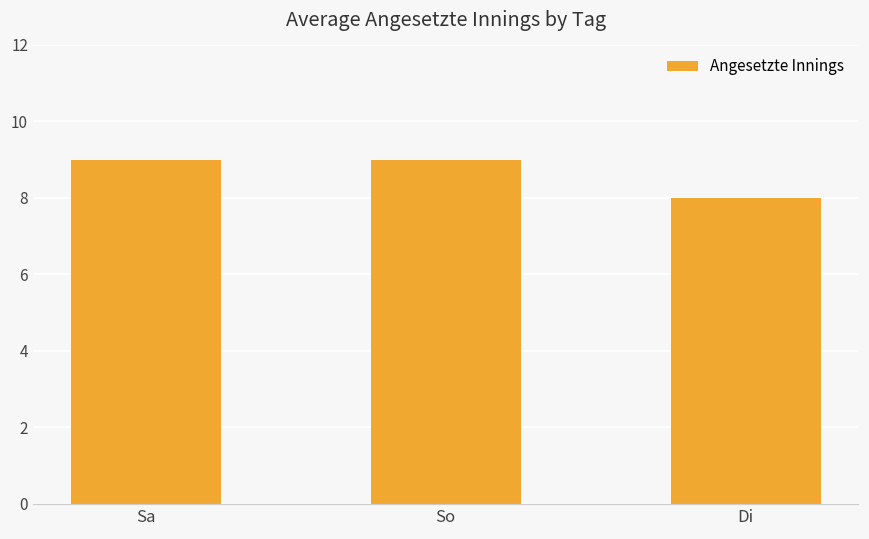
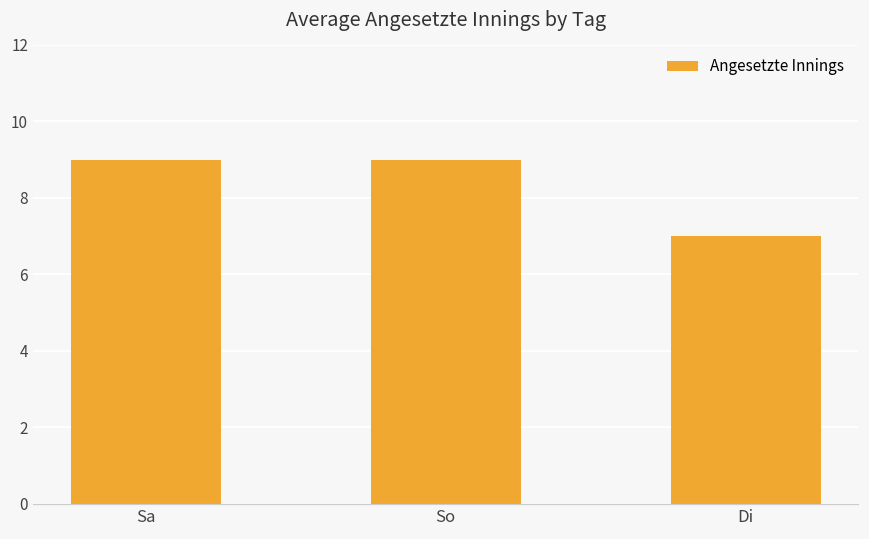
Di: 8 -> 7
